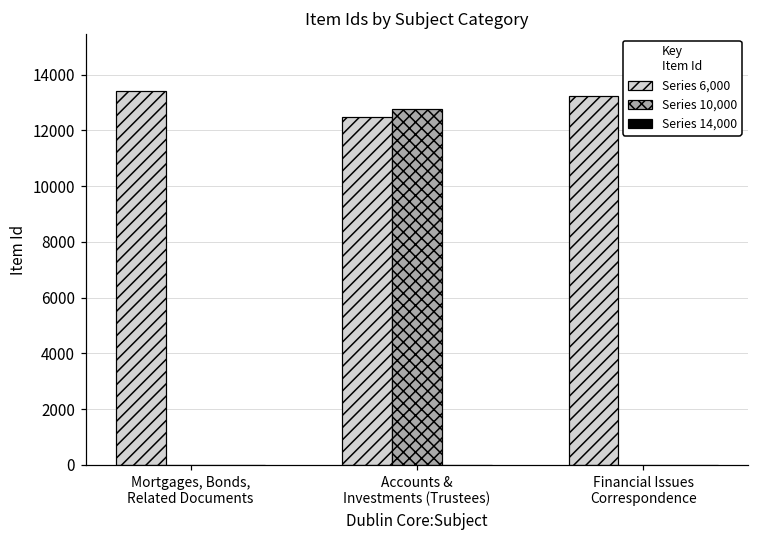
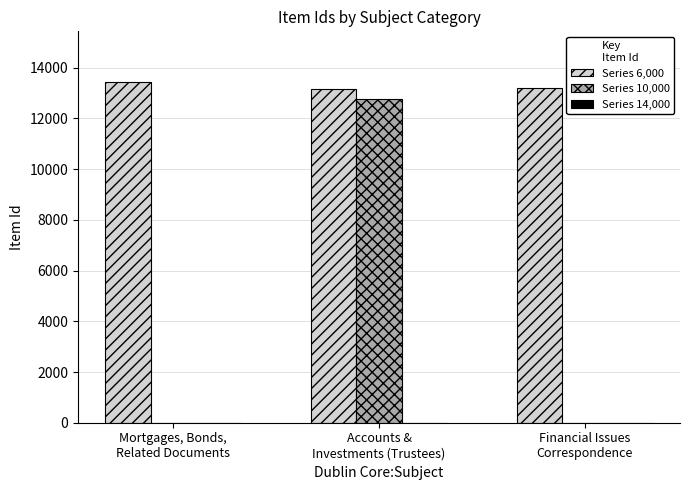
Series 6,000, Accounts & Investments (Trustees): 12500 -> 13100
